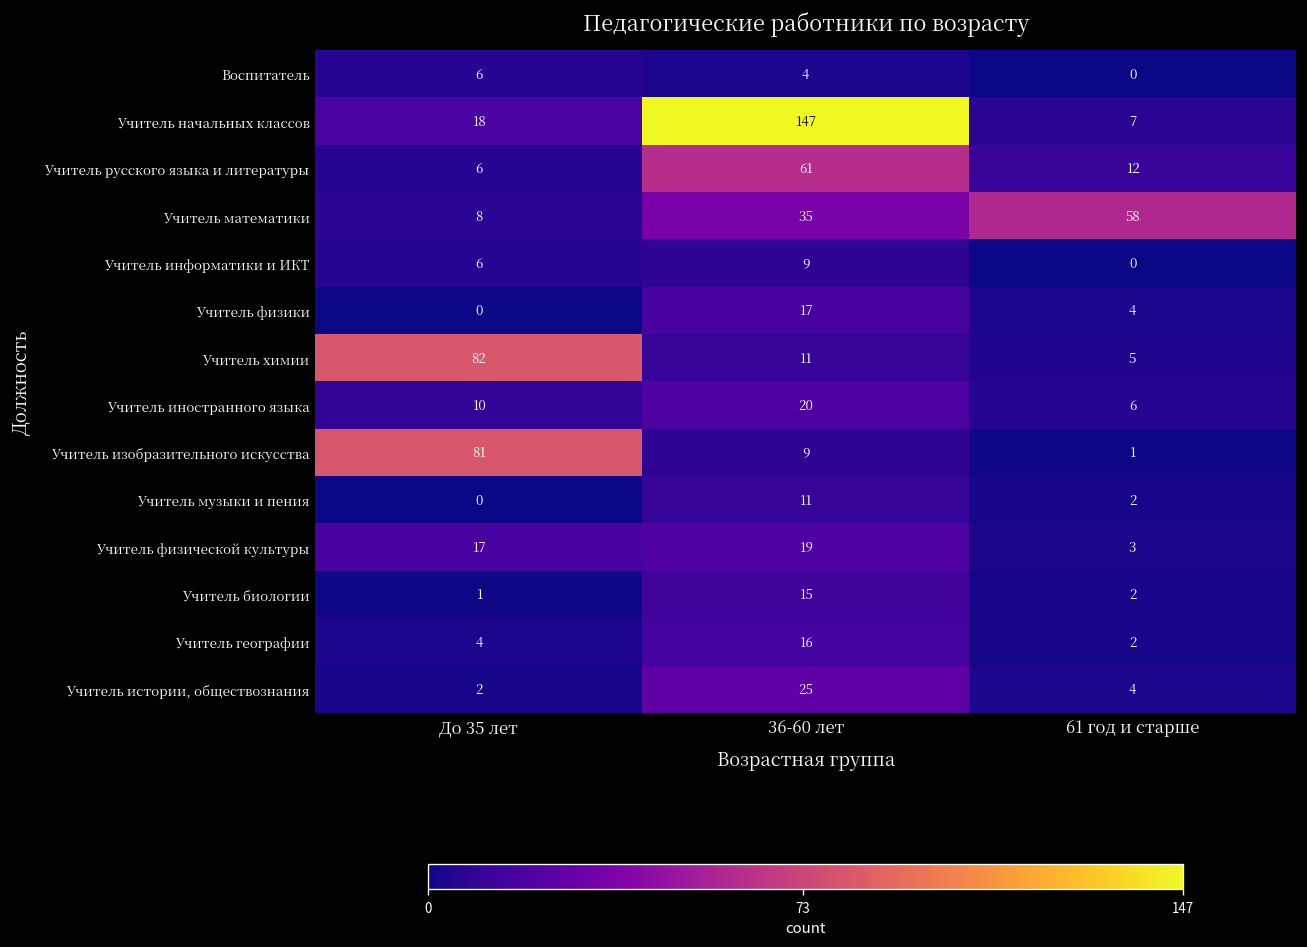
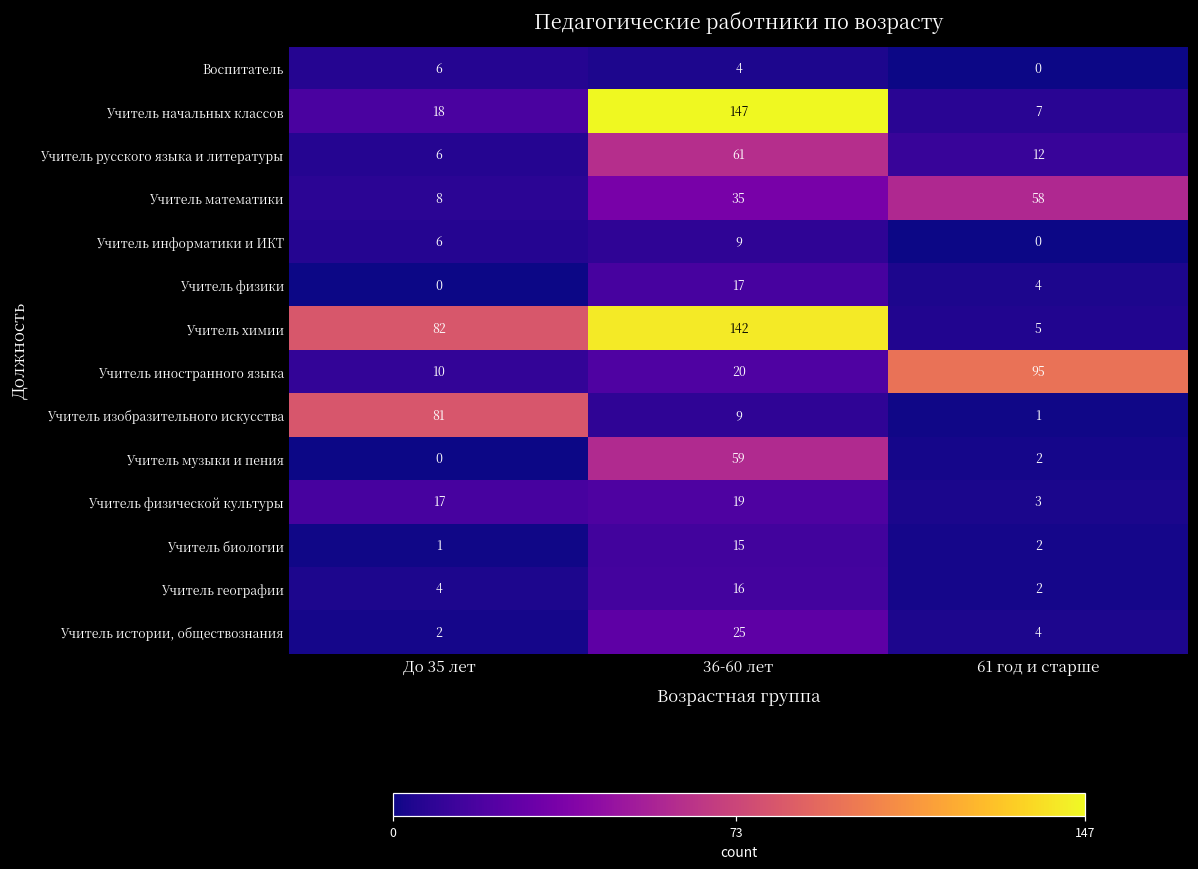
Учитель химии, 36-60 лет: 11 -> 142
Учитель иностранного языка, 61 год и старше: 6 -> 95
Учитель музыки и пения, 36-60 лет: 11 -> 59
